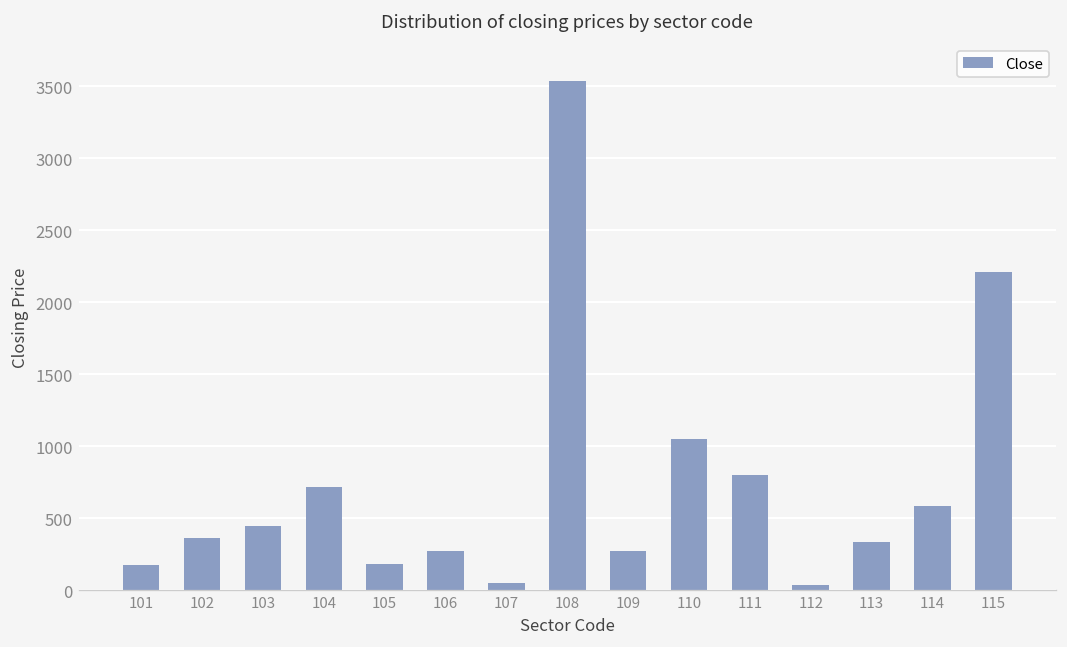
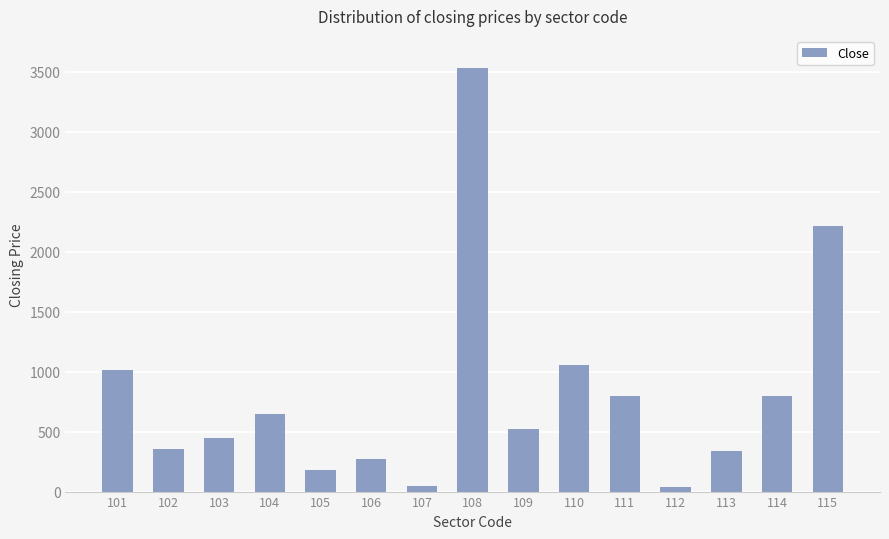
101: 180 -> 1020
104: 720 -> 650
109: 270 -> 520
114: 590 -> 800
